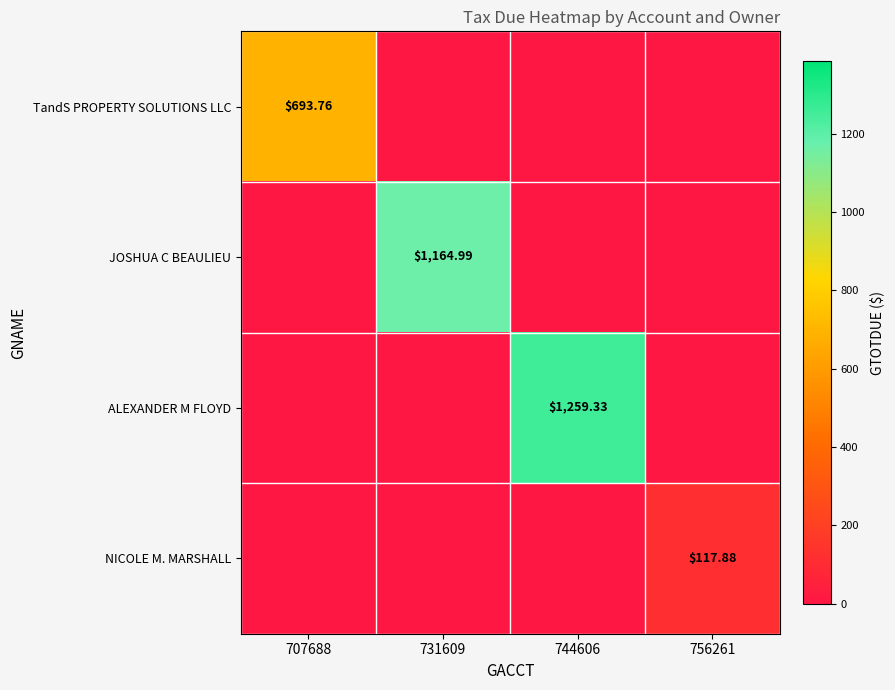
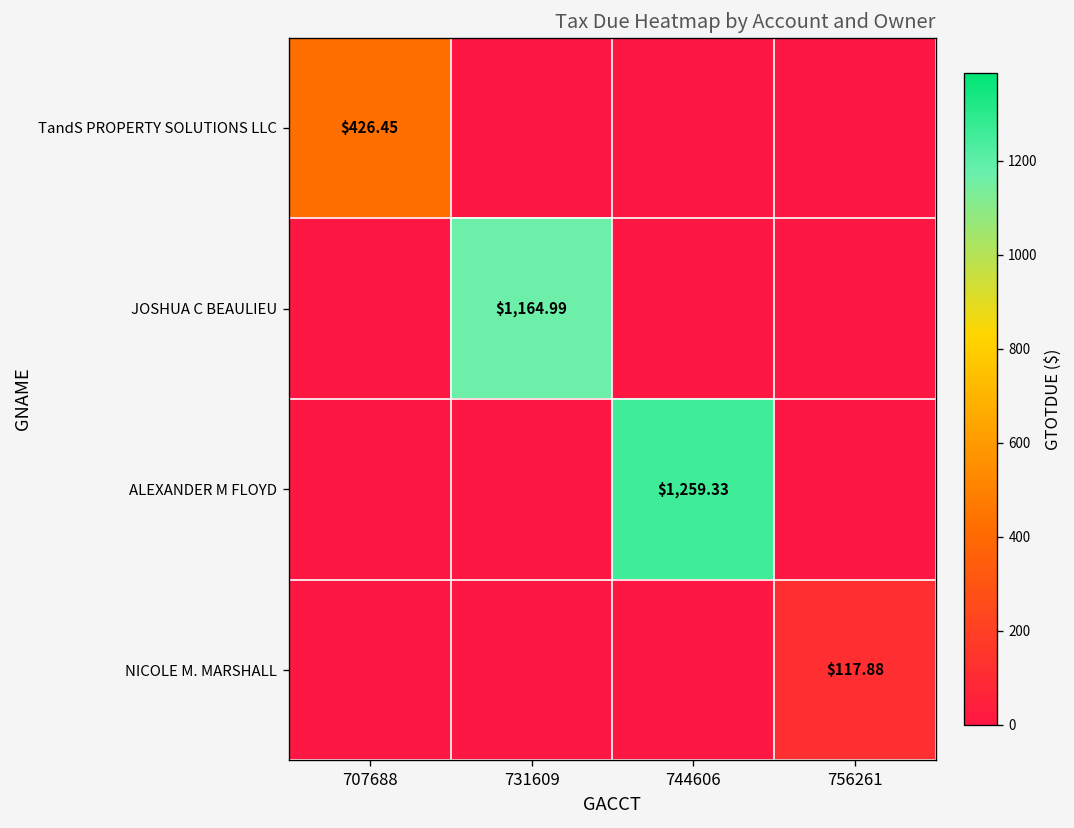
TandS PROPERTY SOLUTIONS LLC, 707688: $693.76 -> $426.45
